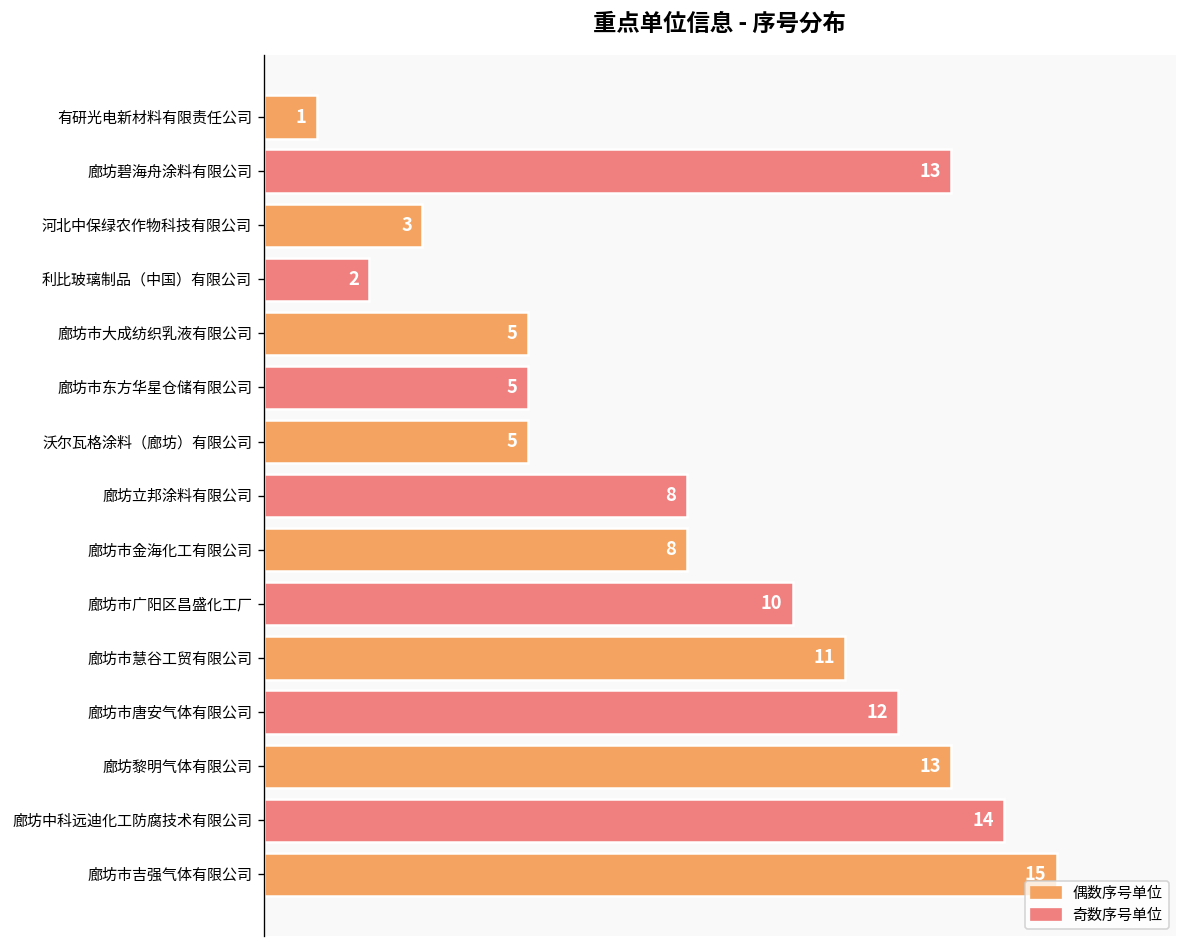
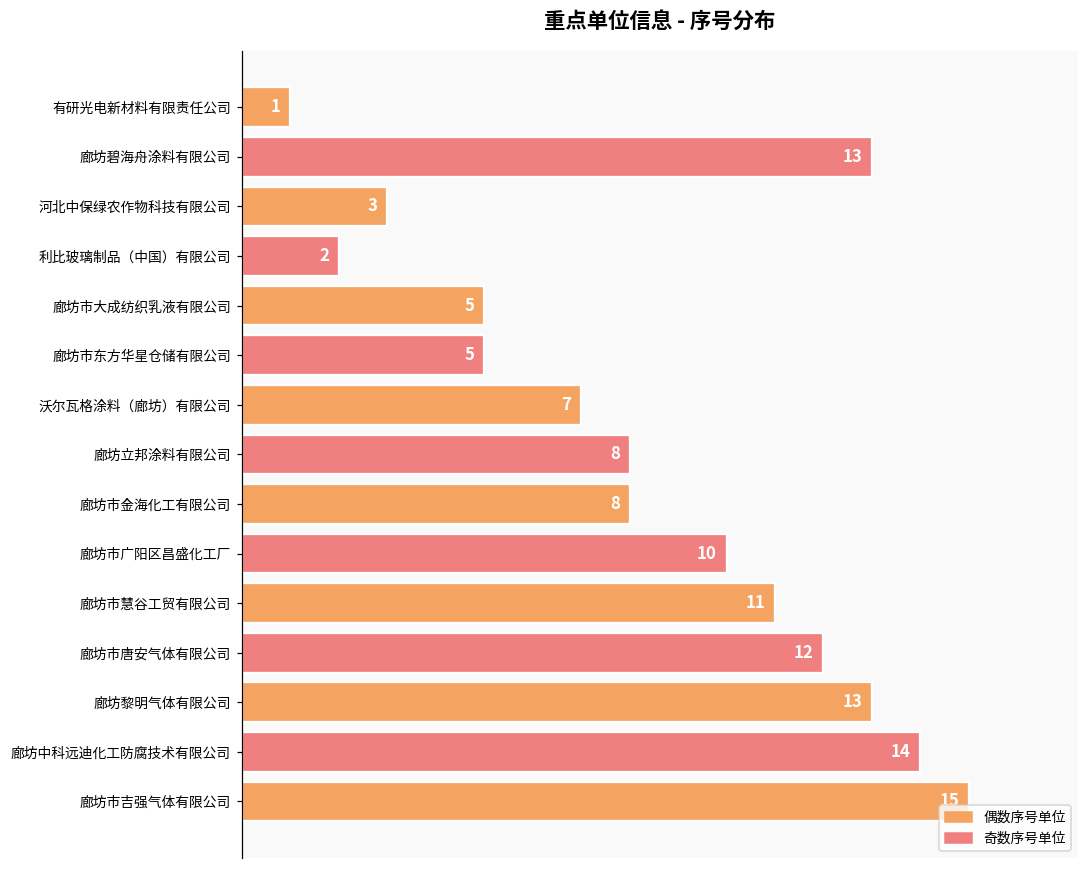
沃尔瓦格涂料（廊坊）有限公司: 5 -> 7
